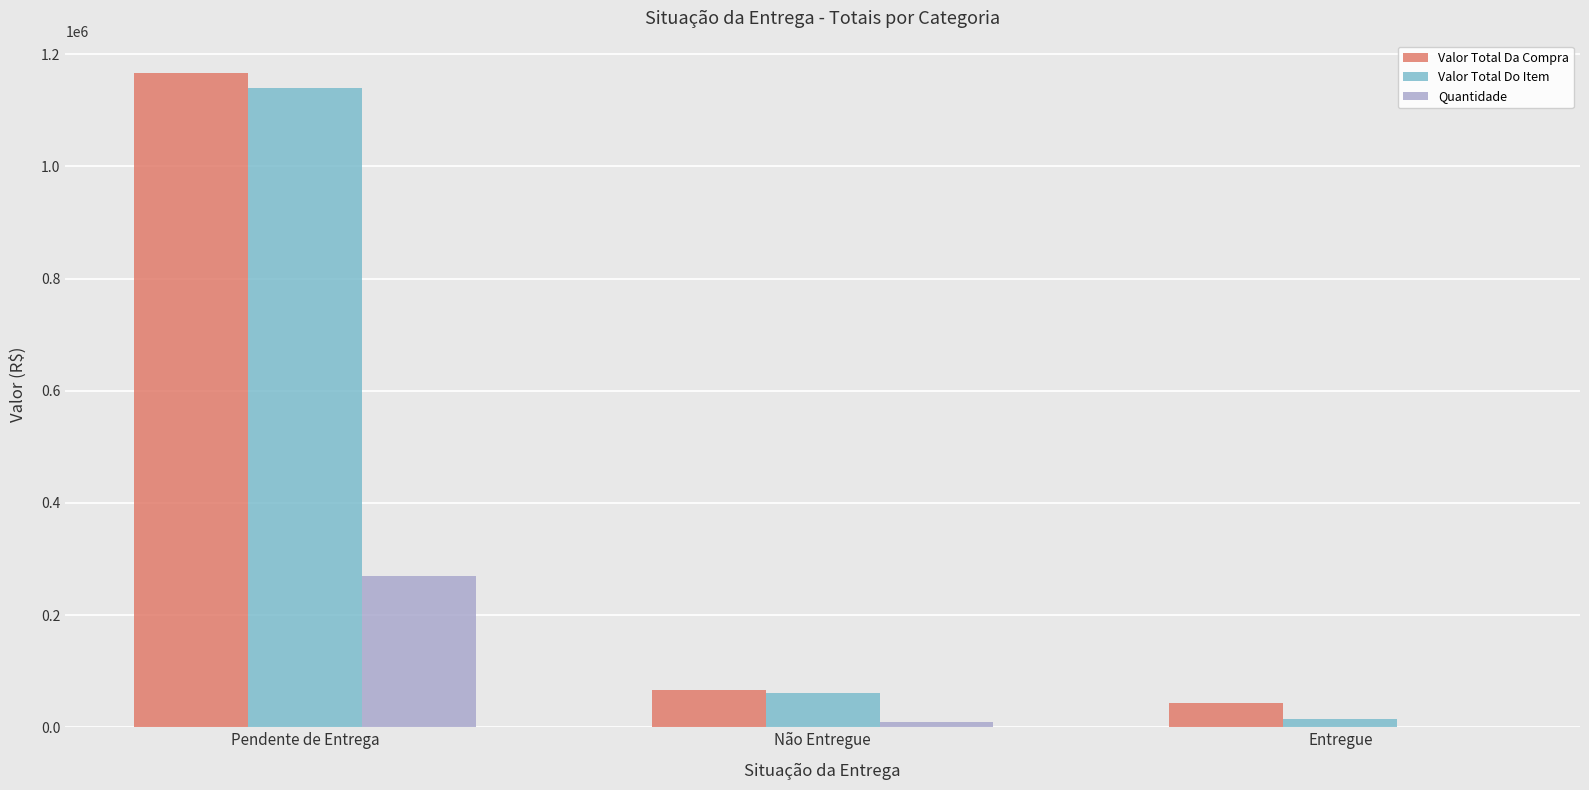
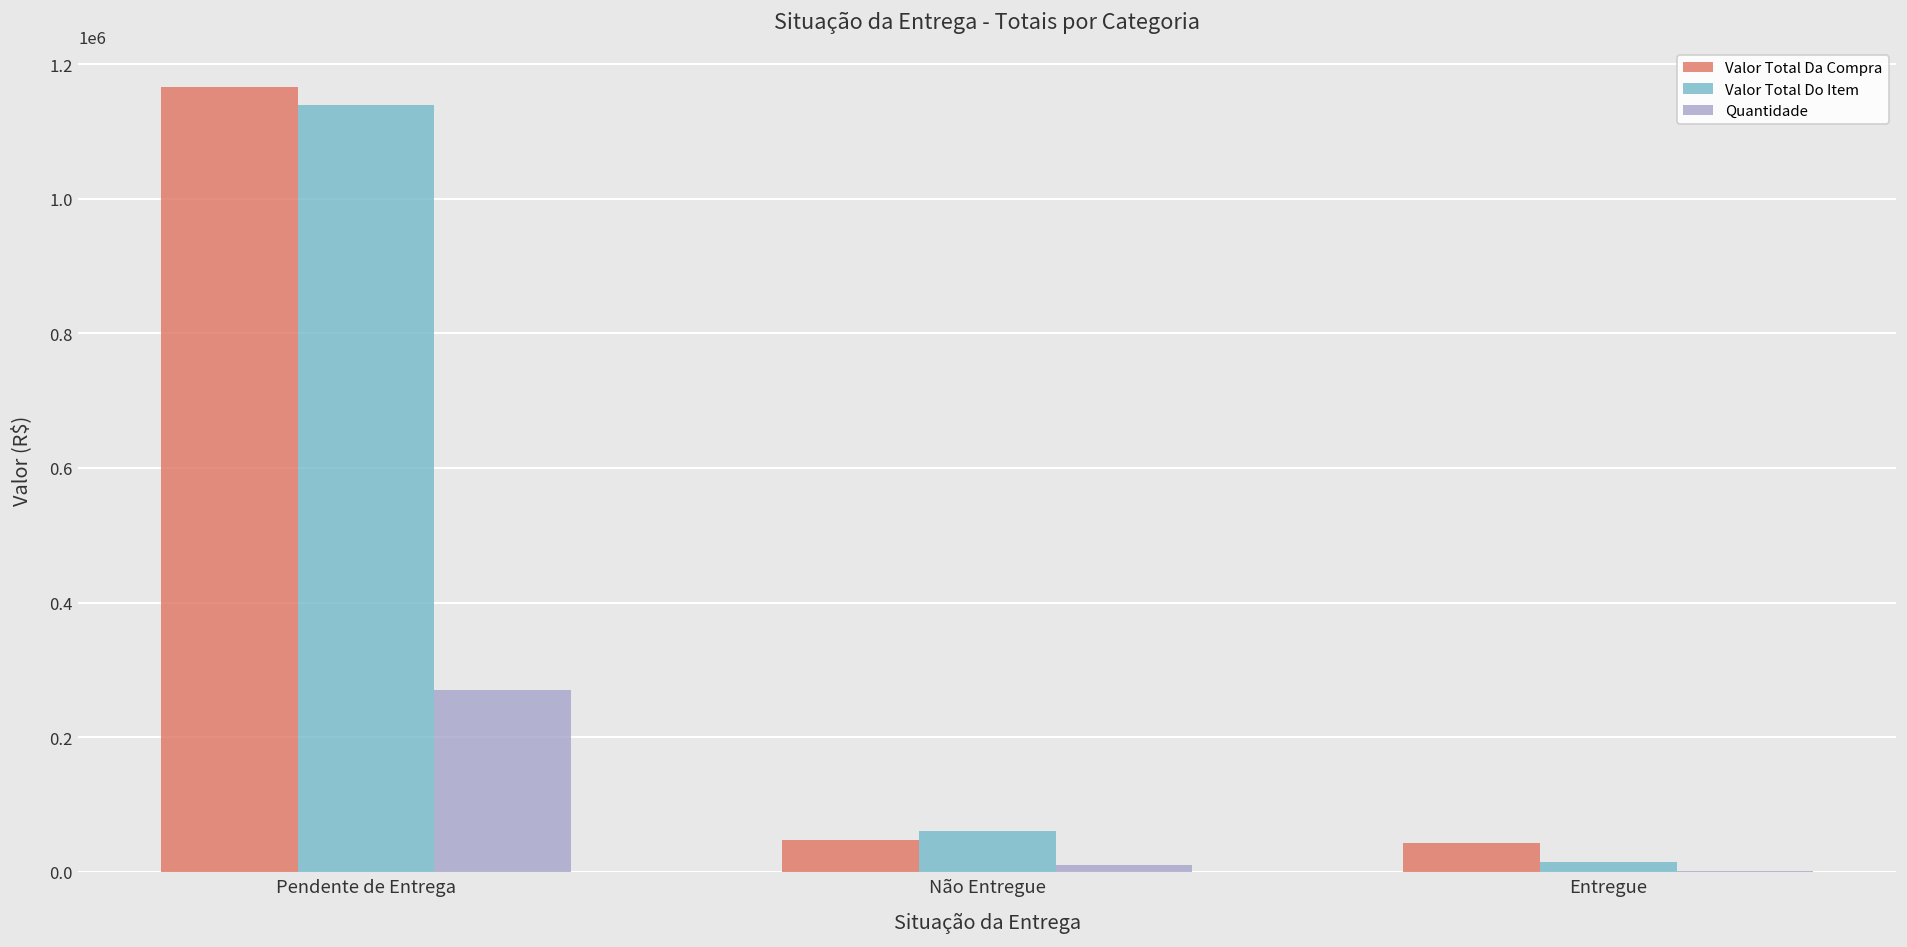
Valor Total Da Compra, Não Entregue: 70000 -> 50000
